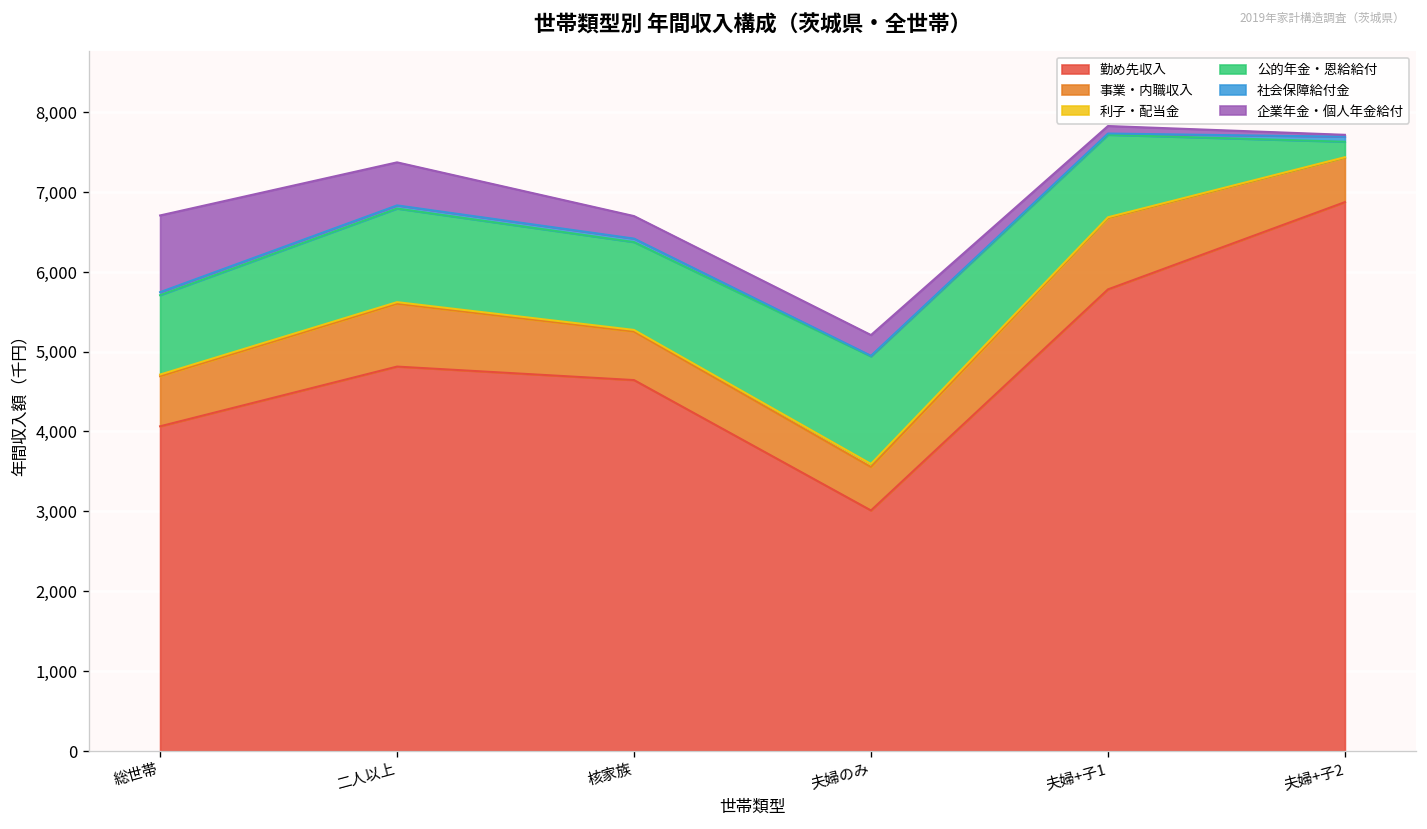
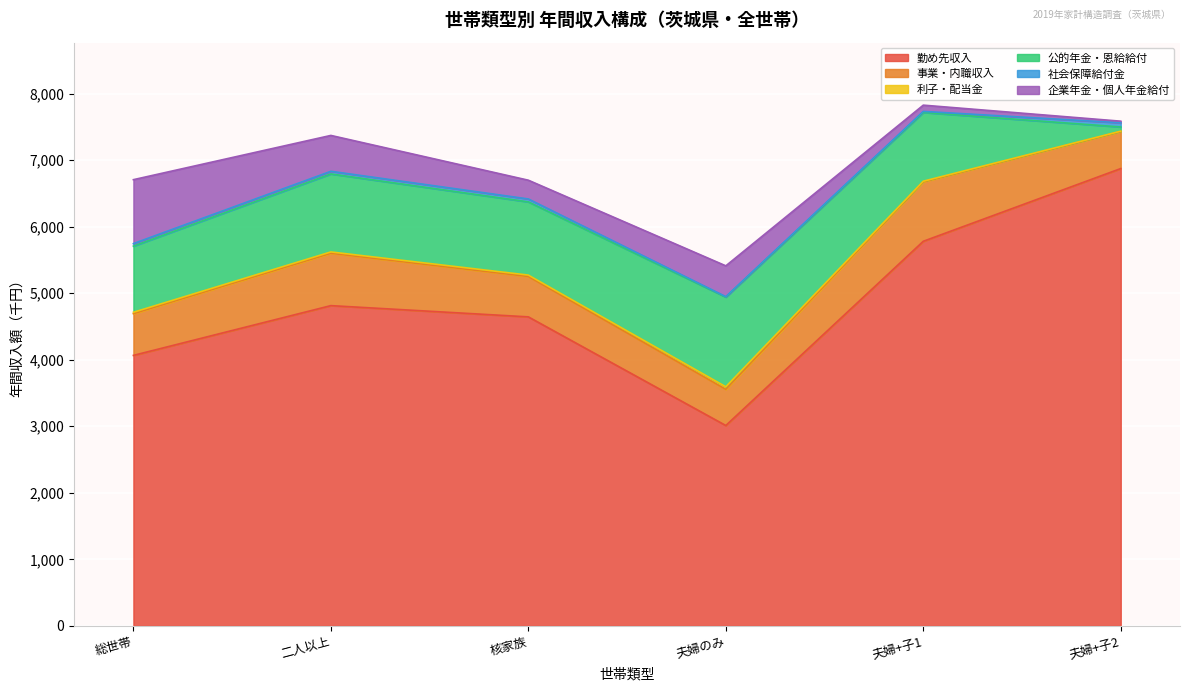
企業年金・個人年金給付, 夫婦のみ: 300 -> 500
公的年金・恩給給付, 夫婦+子2: 200 -> 100
